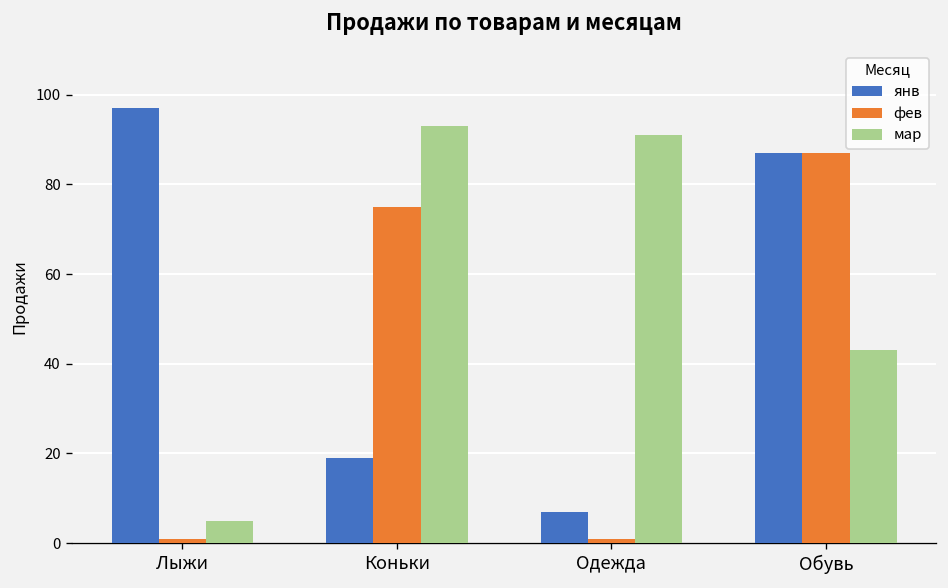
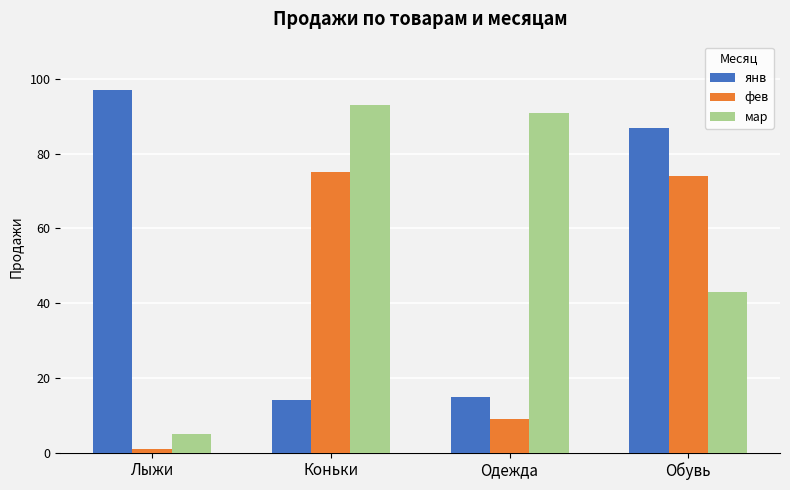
янв, Коньки: 19 -> 14
янв, Одежда: 7 -> 15
фев, Одежда: 1 -> 9
фев, Обувь: 87 -> 74
